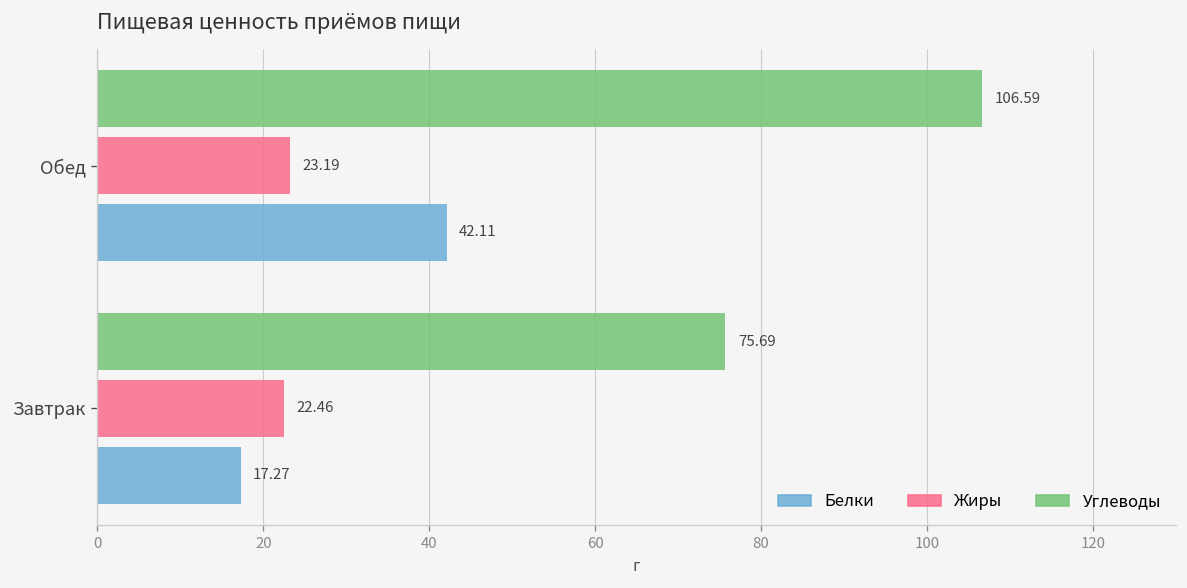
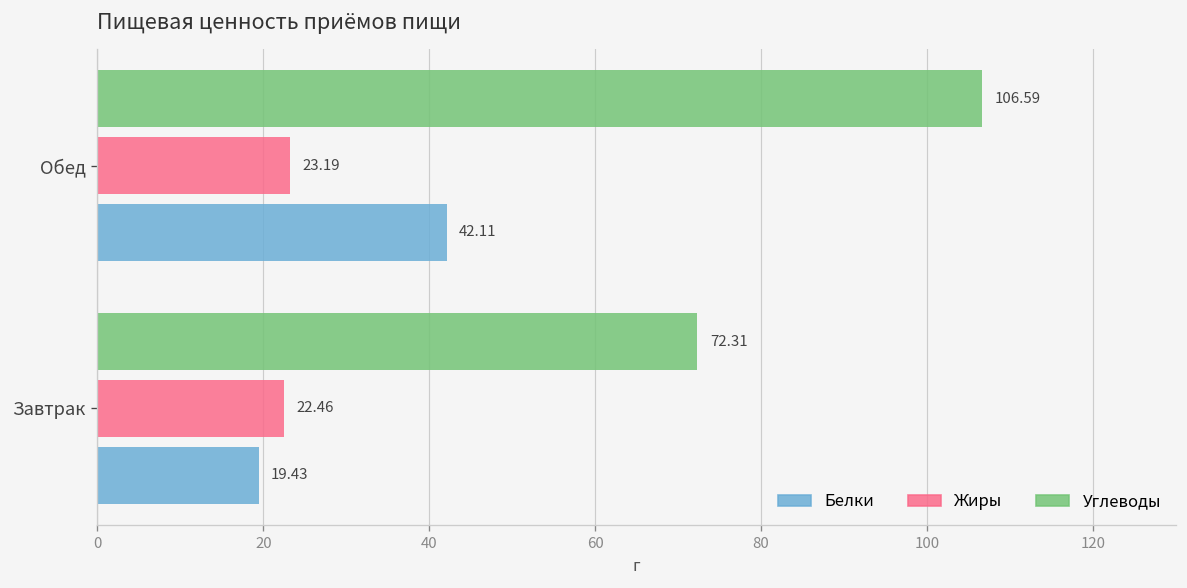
Углеводы, Завтрак: 75.69 -> 72.31
Белки, Завтрак: 17.27 -> 19.43
